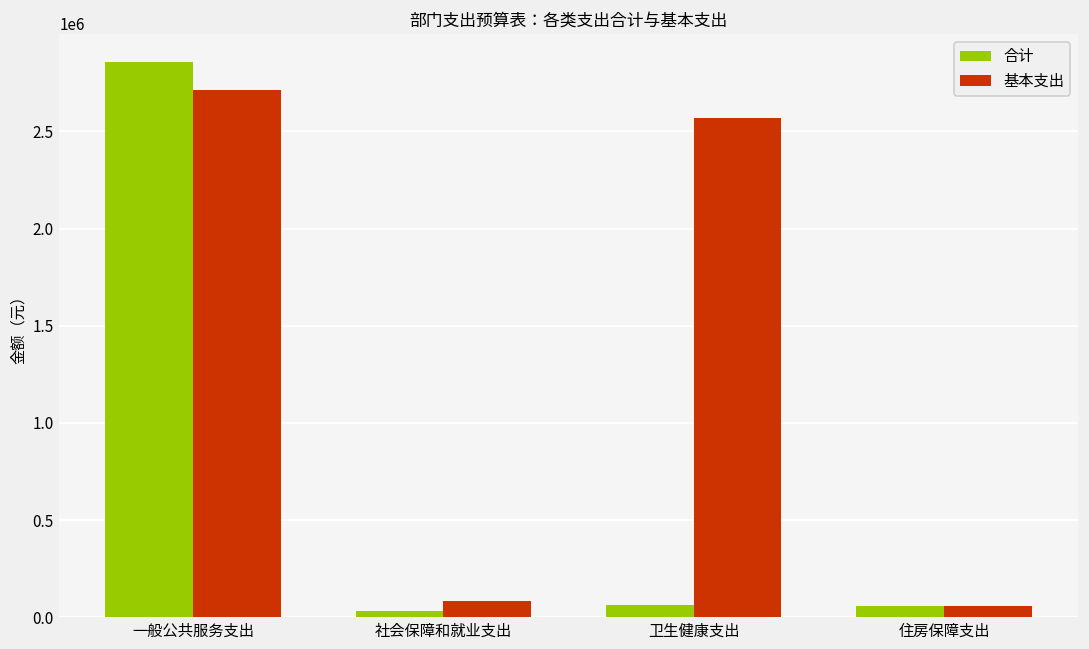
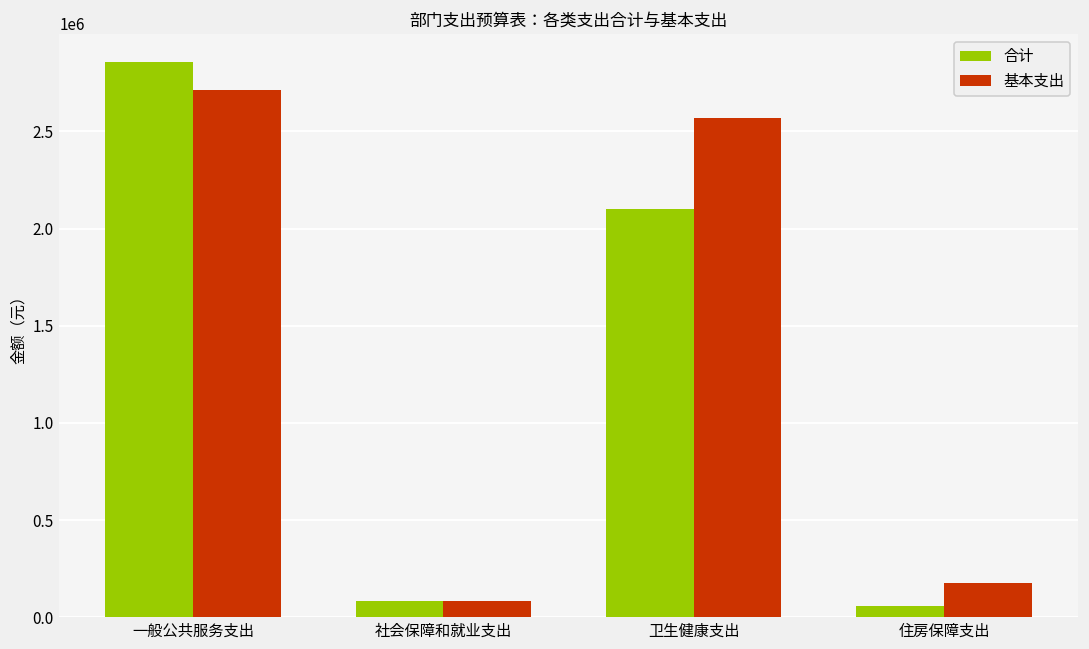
合计, 社会保障和就业支出: 30000 -> 80000
合计, 卫生健康支出: 60000 -> 2100000
基本支出, 住房保障支出: 60000 -> 170000
